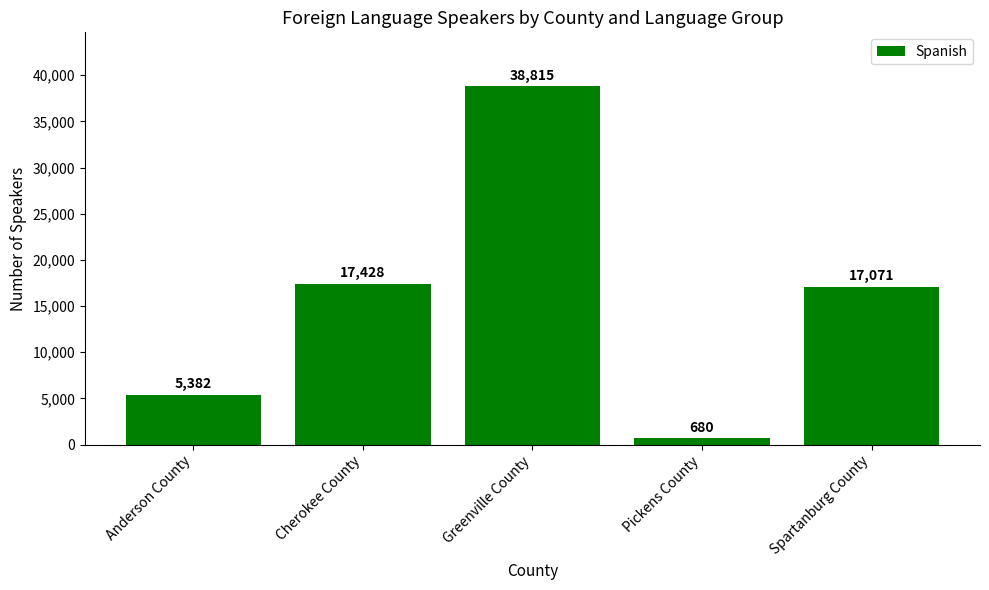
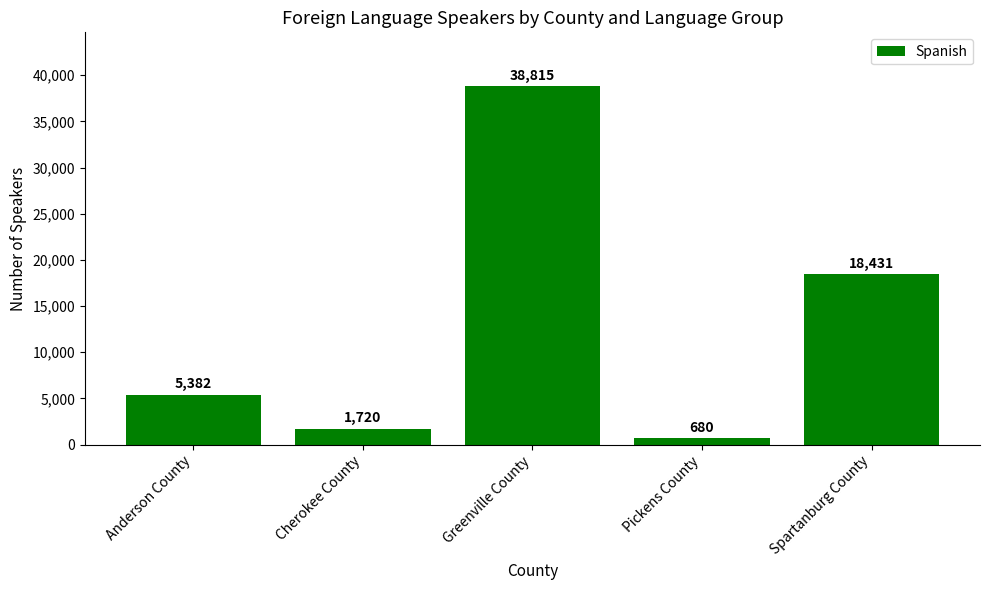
Cherokee County: 17,428 -> 1,720
Spartanburg County: 17,071 -> 18,431
